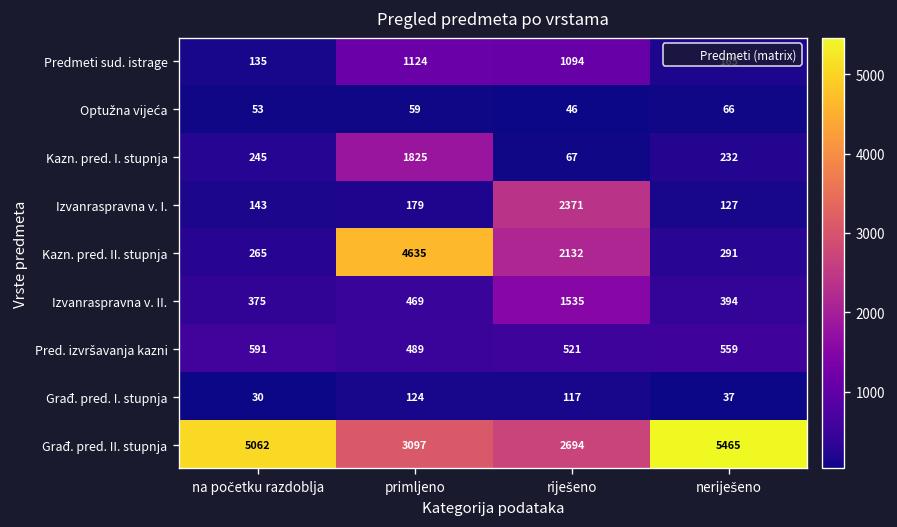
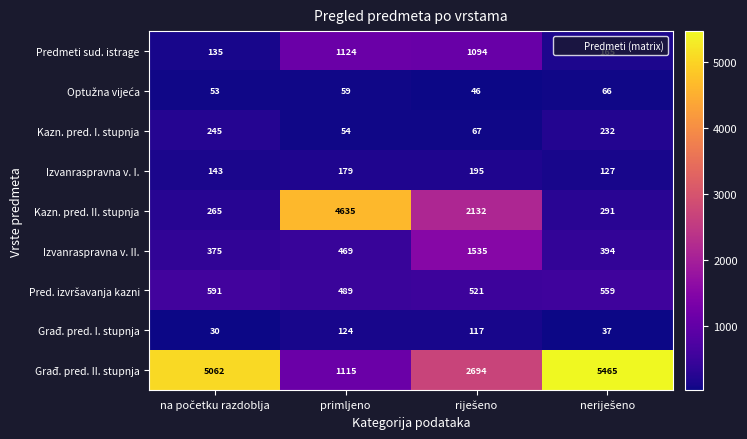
Kazn. pred. I. stupnja, primljeno: 1825 -> 54
Izvanraspravna v. I., riješeno: 2371 -> 195
Građ. pred. II. stupnja, primljeno: 3097 -> 1115
